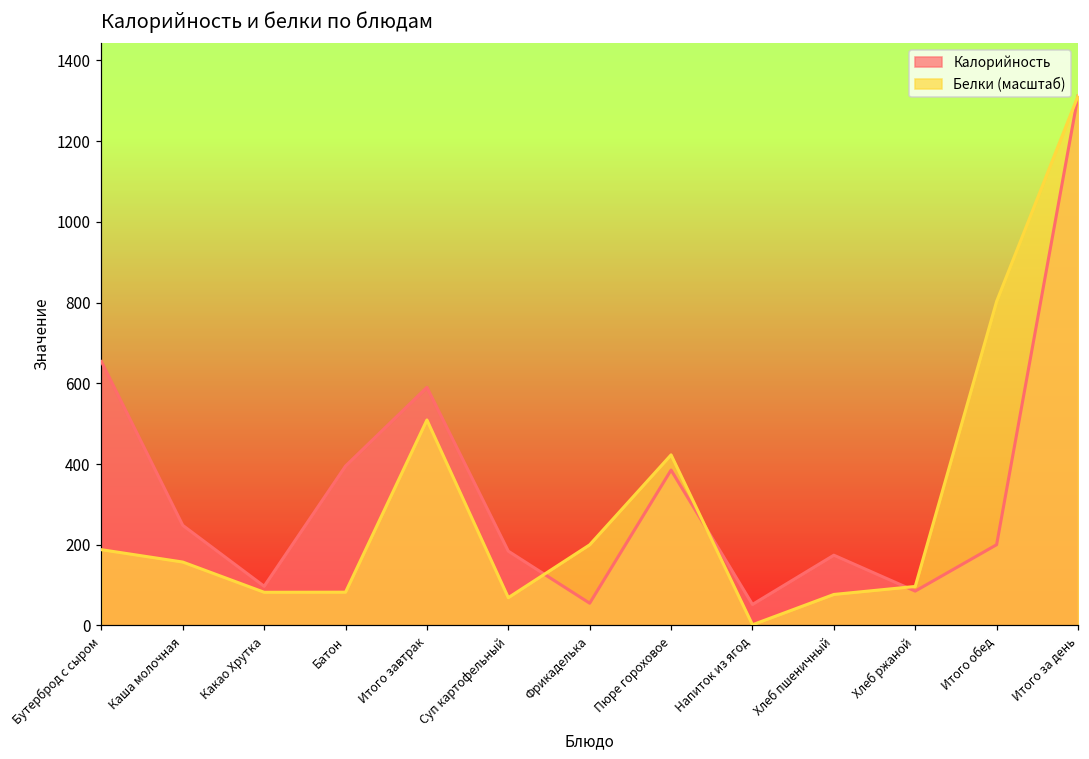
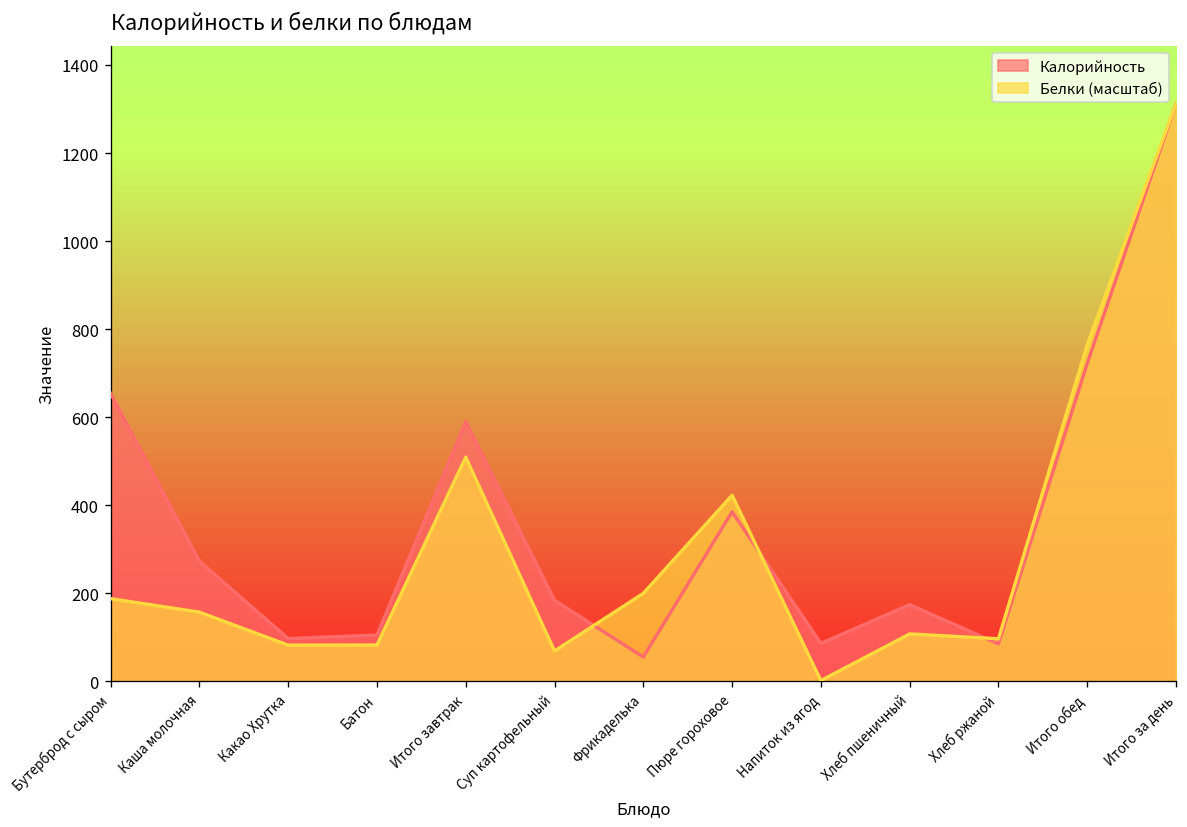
Калорийность, Каша молочная: 250 -> 270
Калорийность, Батон: 400 -> 110
Калорийность, Напиток из ягод: 50 -> 90
Белки (масштаб), Хлеб пшеничный: 80 -> 110
Калорийность, Итого обед: 200 -> 720
Белки (масштаб), Итого обед: 800 -> 760
